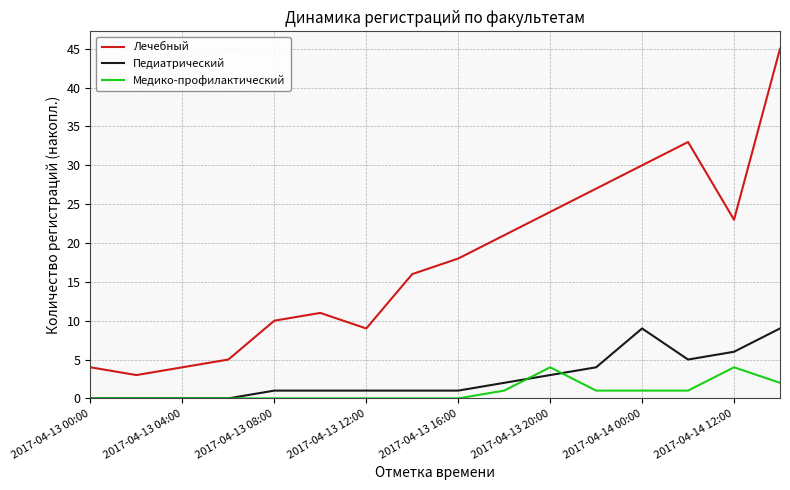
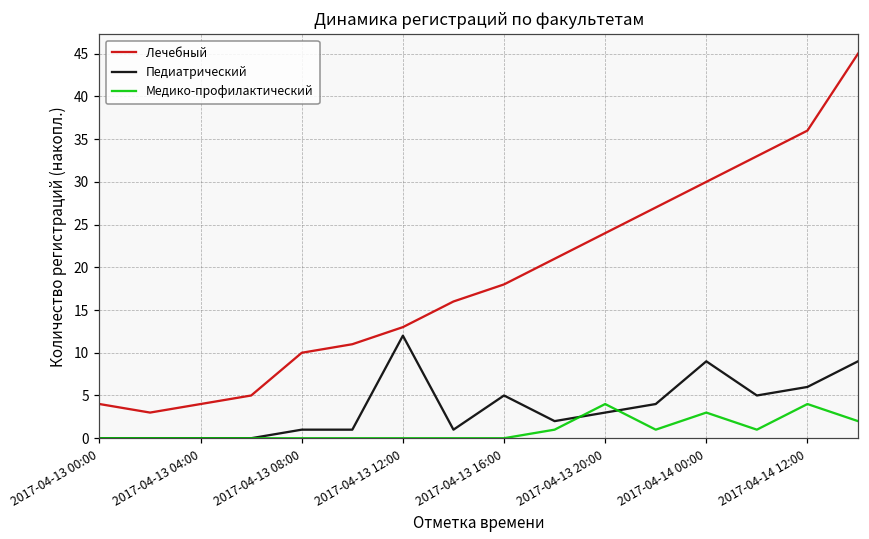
Лечебный, 2017-04-13 12:00: 9 -> 13
Педиатрический, 2017-04-13 12:00: 1 -> 12
Педиатрический, 2017-04-13 16:00: 1 -> 5
Медико-профилактический, 2017-04-14 00:00: 1 -> 3
Лечебный, 2017-04-14 12:00: 23 -> 36
